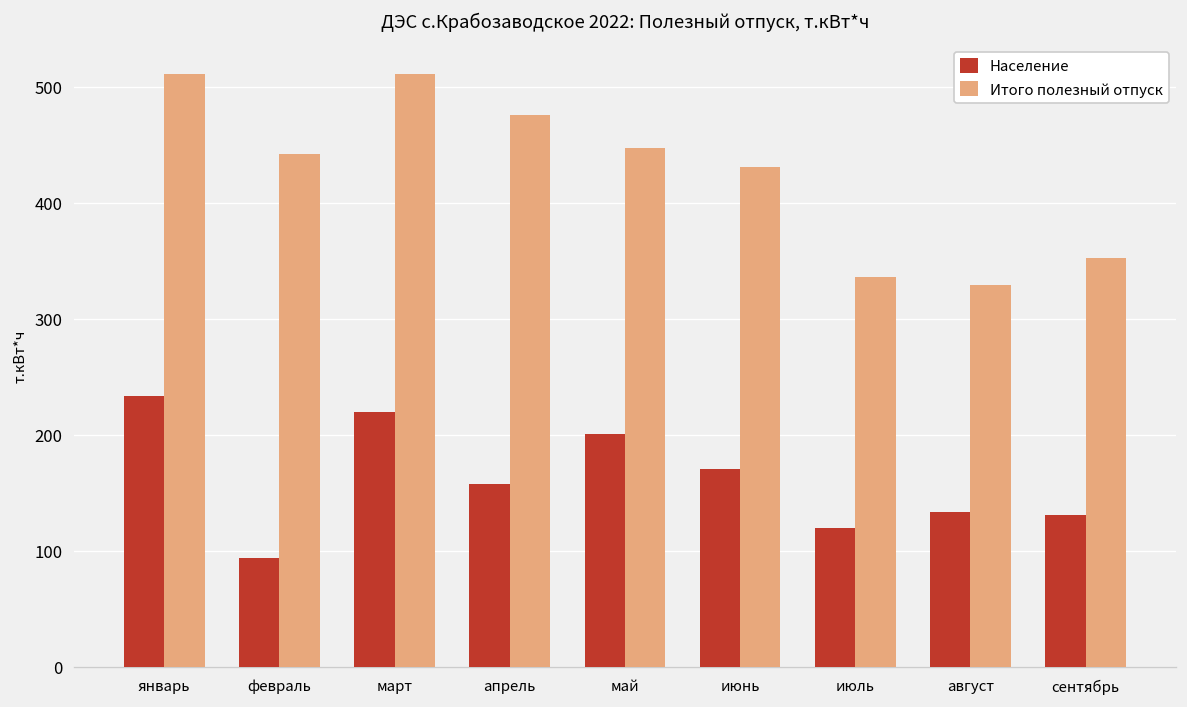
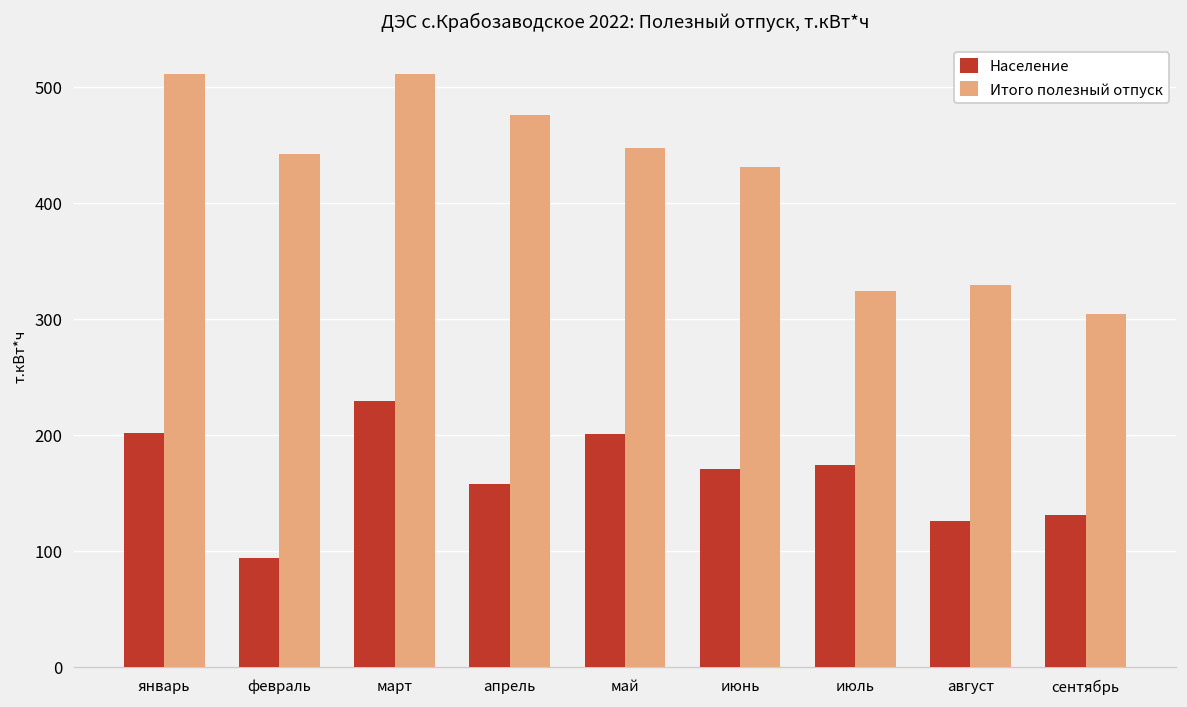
Население, январь: 230 -> 200
Население, март: 220 -> 230
Население, июль: 120 -> 170
Итого полезный отпуск, июль: 340 -> 320
Население, август: 134 -> 125
Итого полезный отпуск, сентябрь: 350 -> 300
